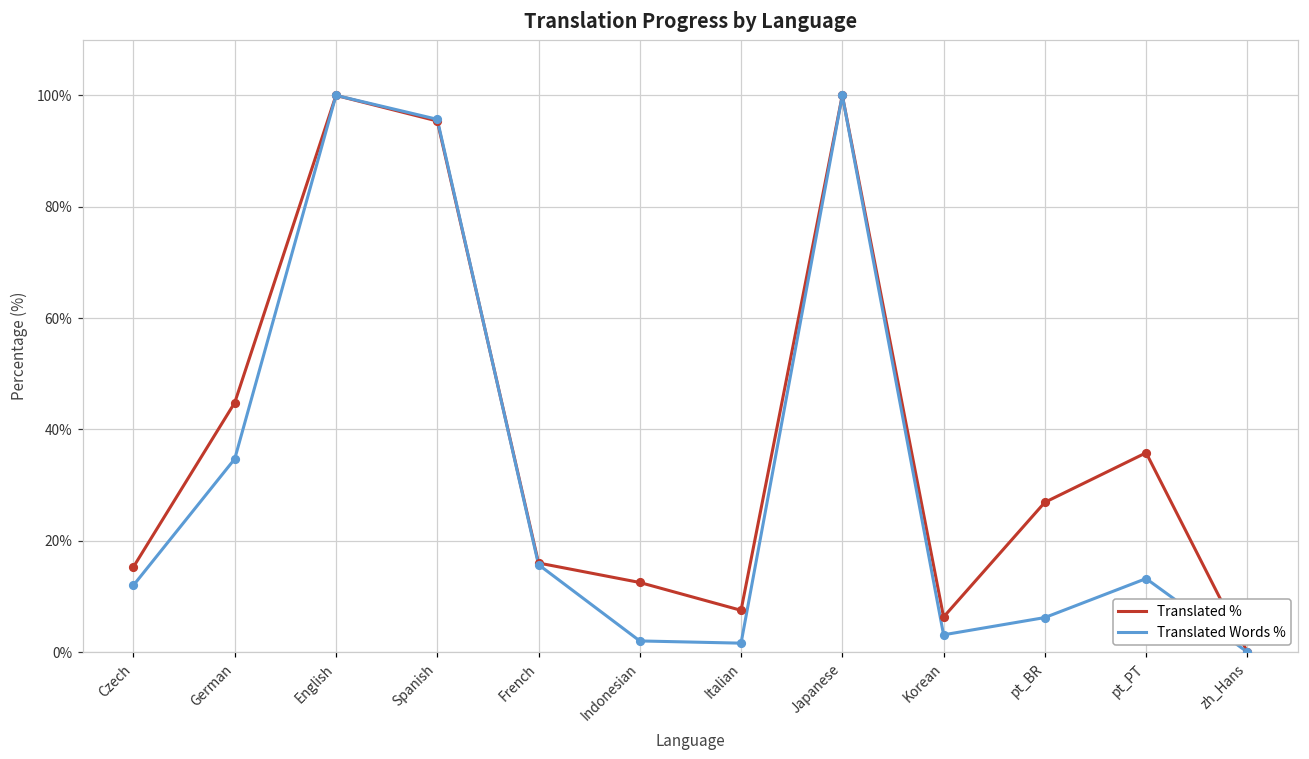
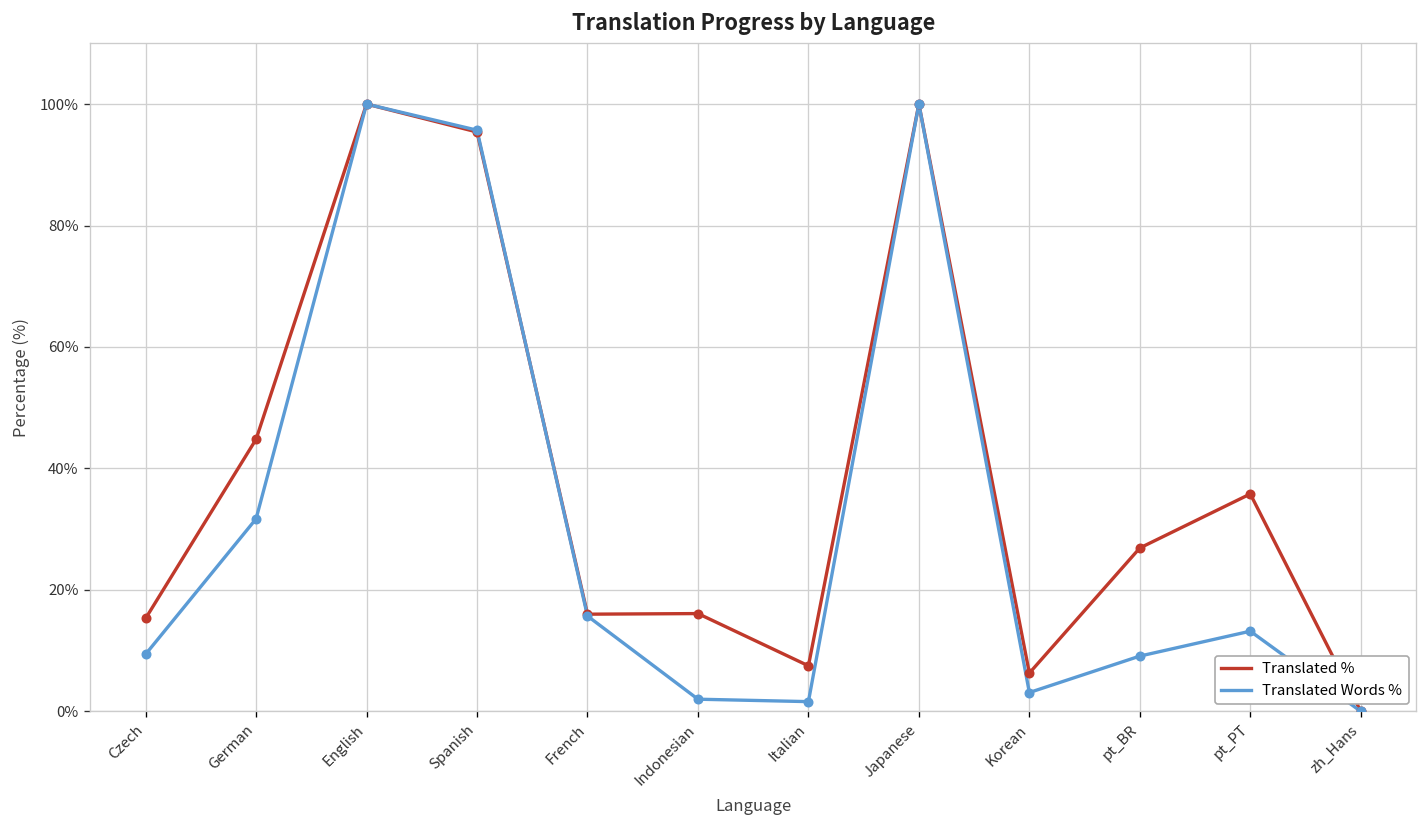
Translated Words %, Czech: 12% -> 9%
Translated Words %, German: 35% -> 32%
Translated %, Indonesian: 13% -> 16%
Translated Words %, pt_BR: 6% -> 9%
